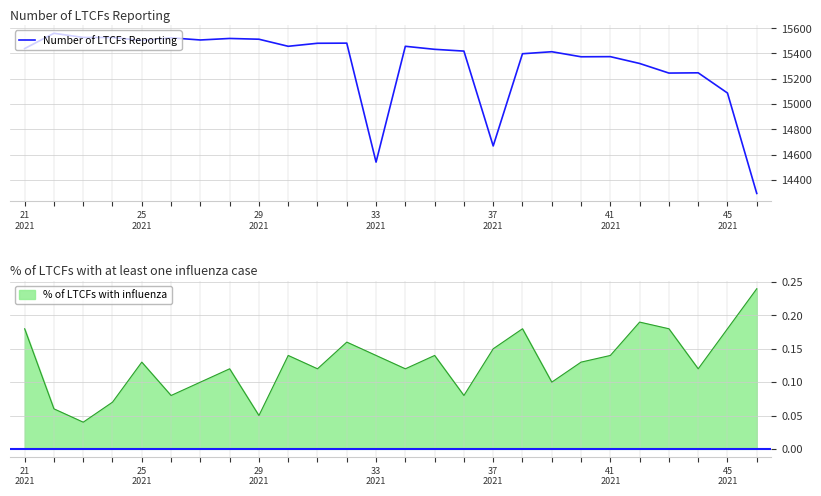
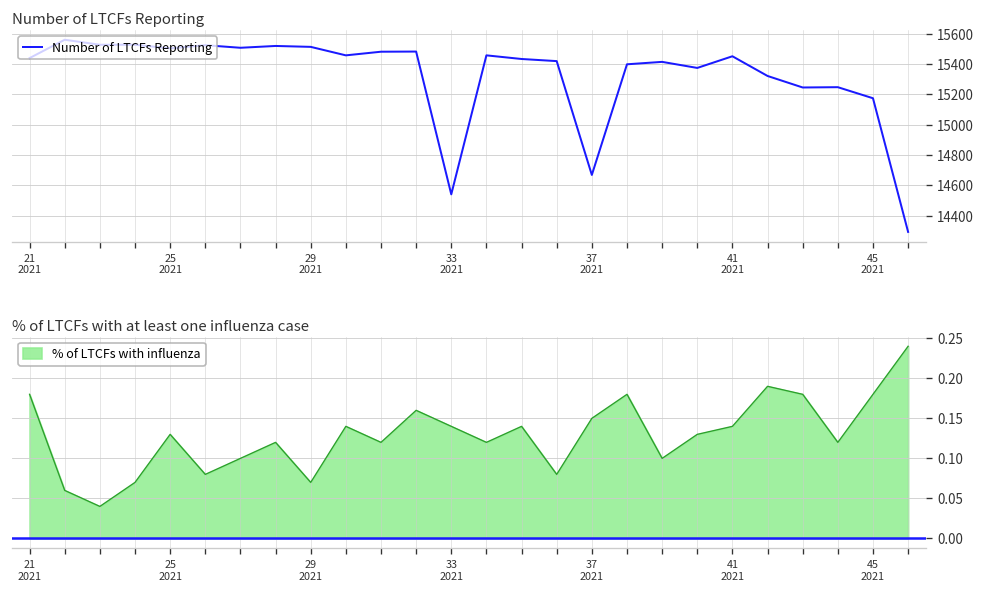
Number of LTCFs Reporting, 41 2021: 15380 -> 15450
Number of LTCFs Reporting, 45 2021: 15090 -> 15170
% of LTCFs with at least one influenza case, 29 2021: 0.05 -> 0.07
